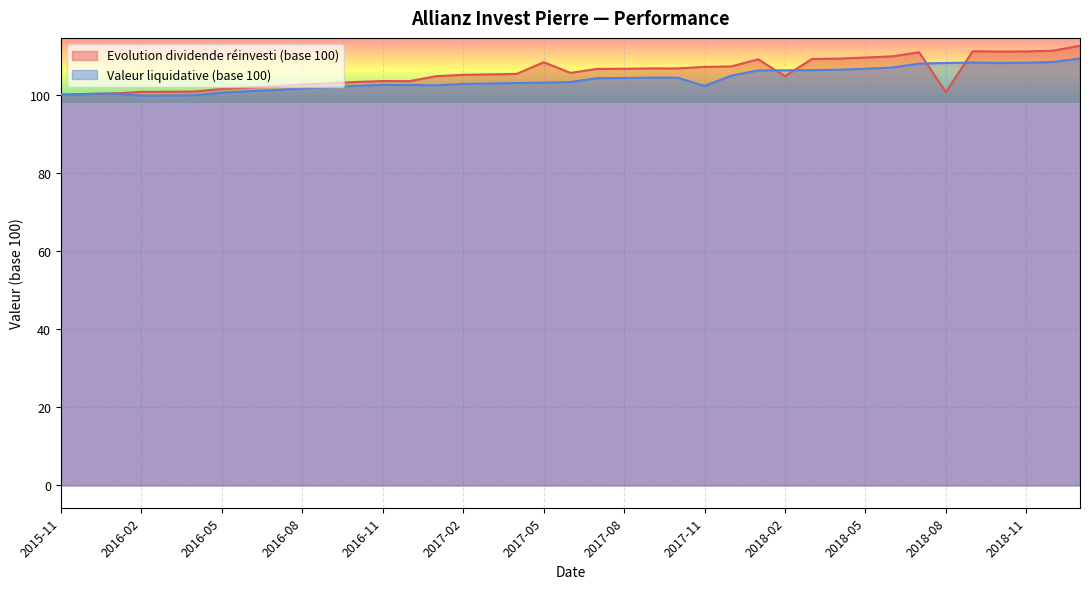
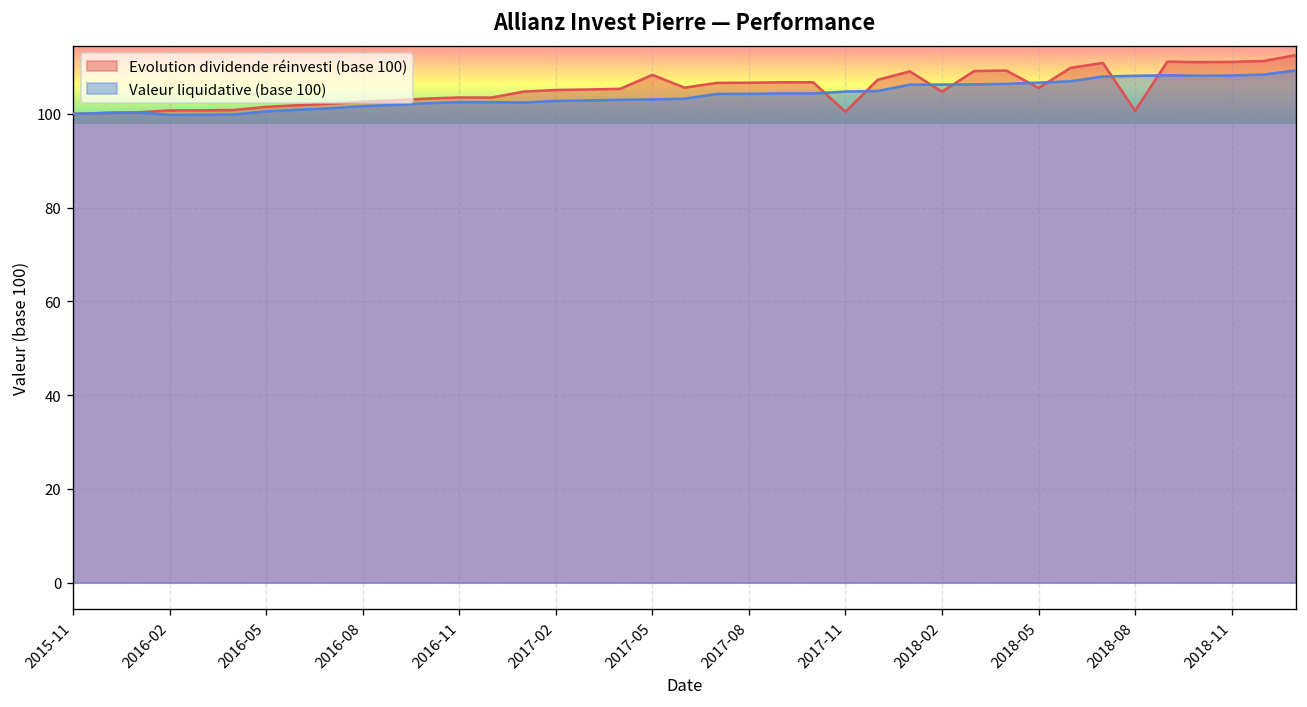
Evolution dividende réinvesti (base 100), 2017-11: 107 -> 100
Valeur liquidative (base 100), 2017-11: 102 -> 105
Evolution dividende réinvesti (base 100), 2018-05: 110 -> 106
